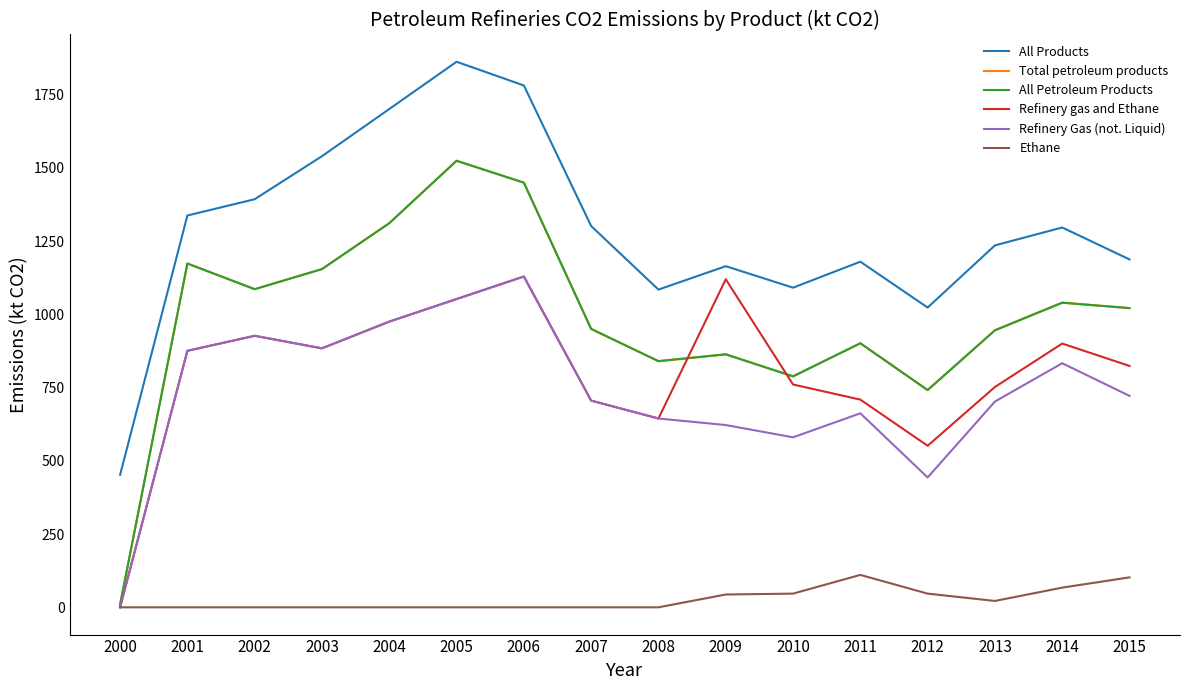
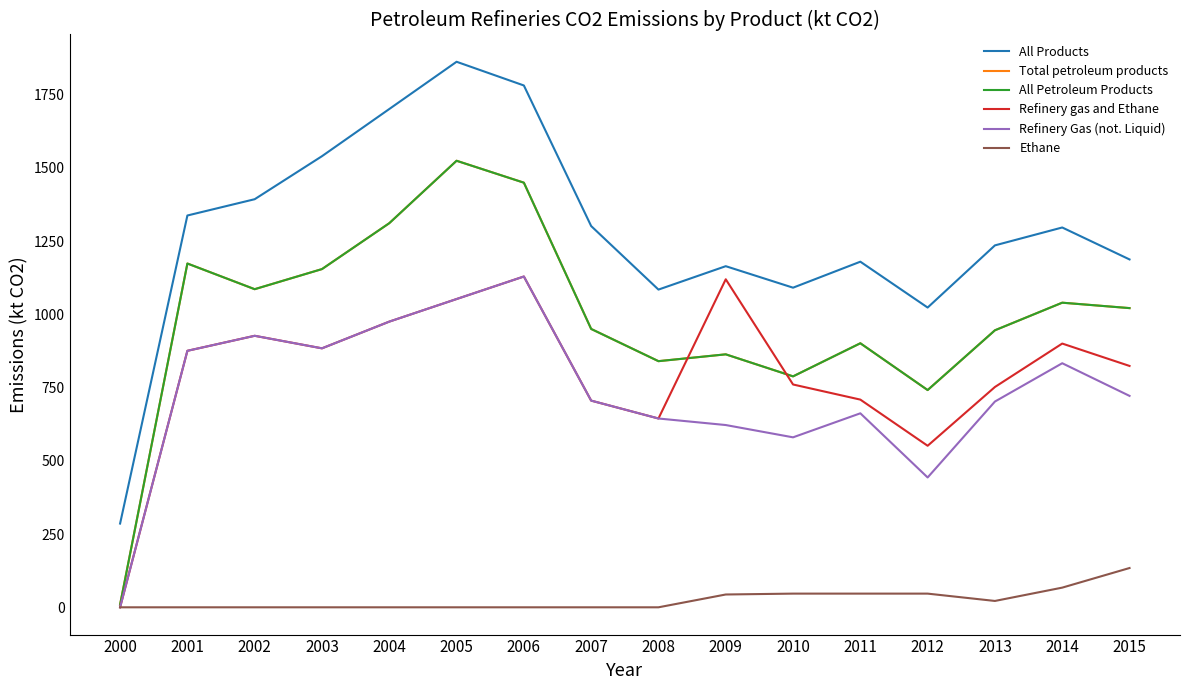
All Products, 2000: 450 -> 290
Ethane, 2011: 110 -> 50
Ethane, 2015: 100 -> 130
